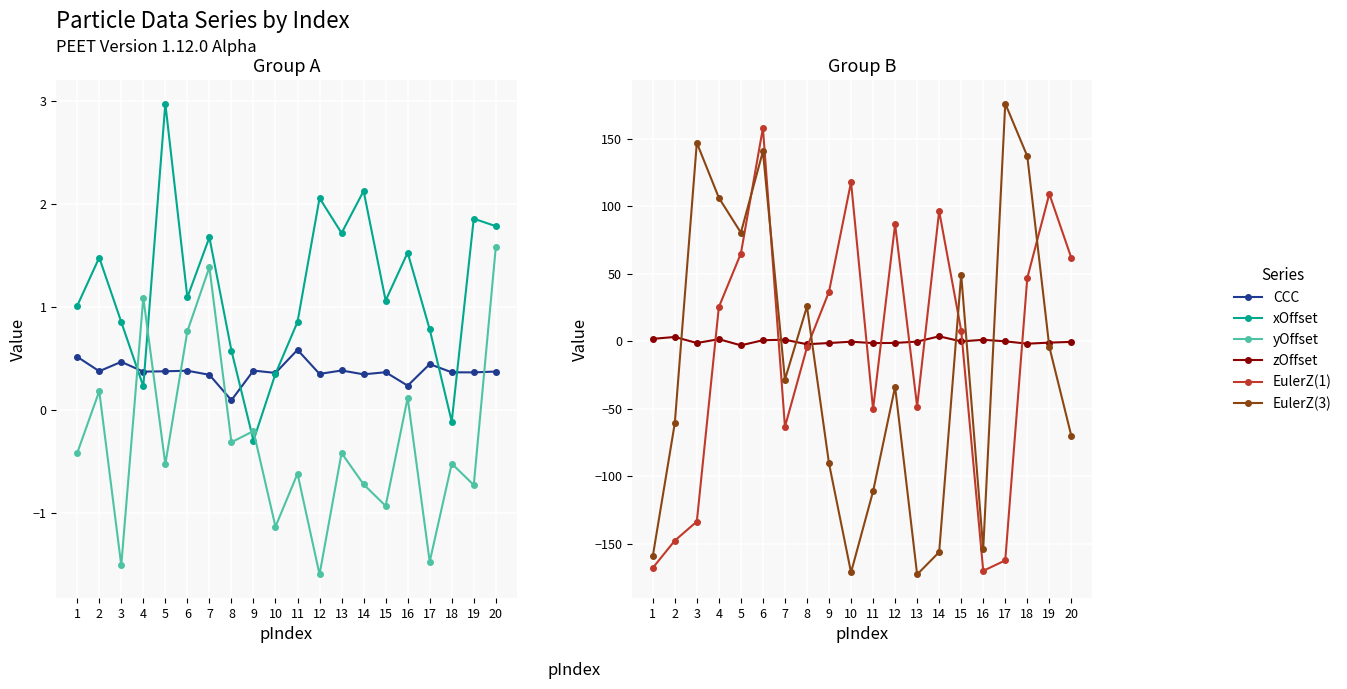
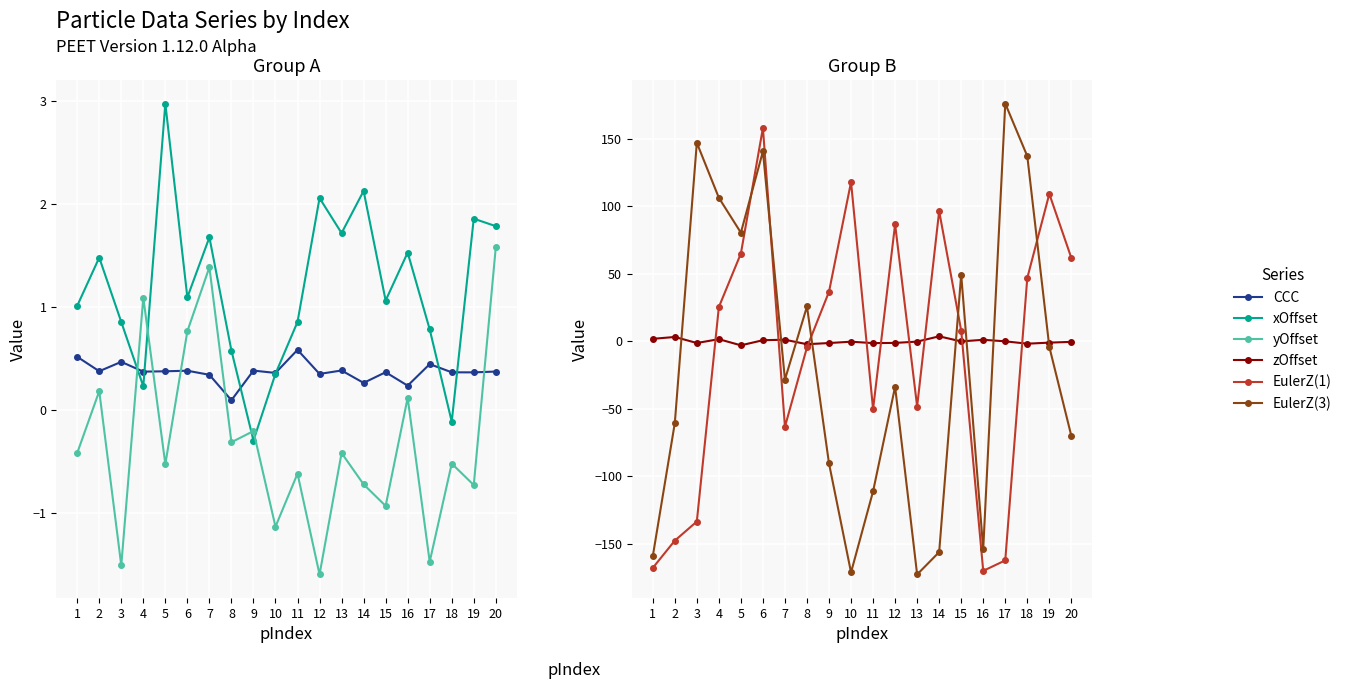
Group A, CCC, 14: 0.35 -> 0.26
